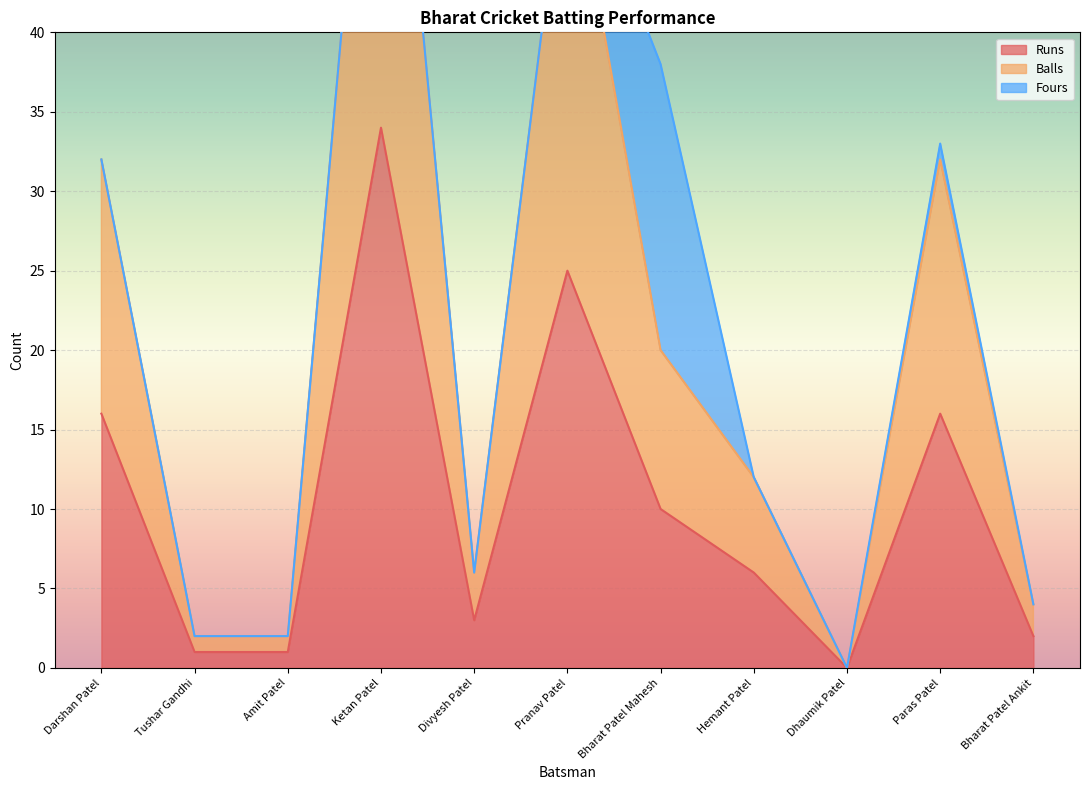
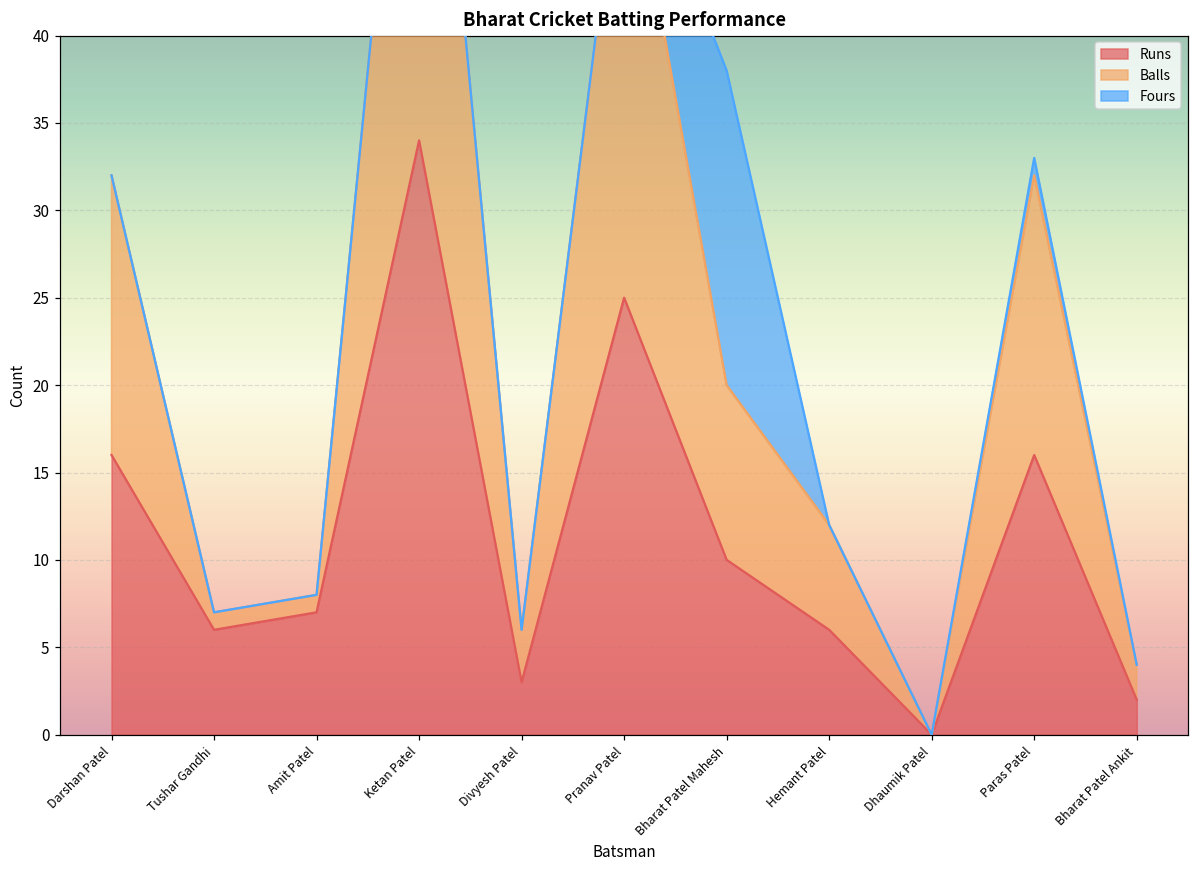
Runs, Tushar Gandhi: 1 -> 6
Runs, Amit Patel: 1 -> 7
